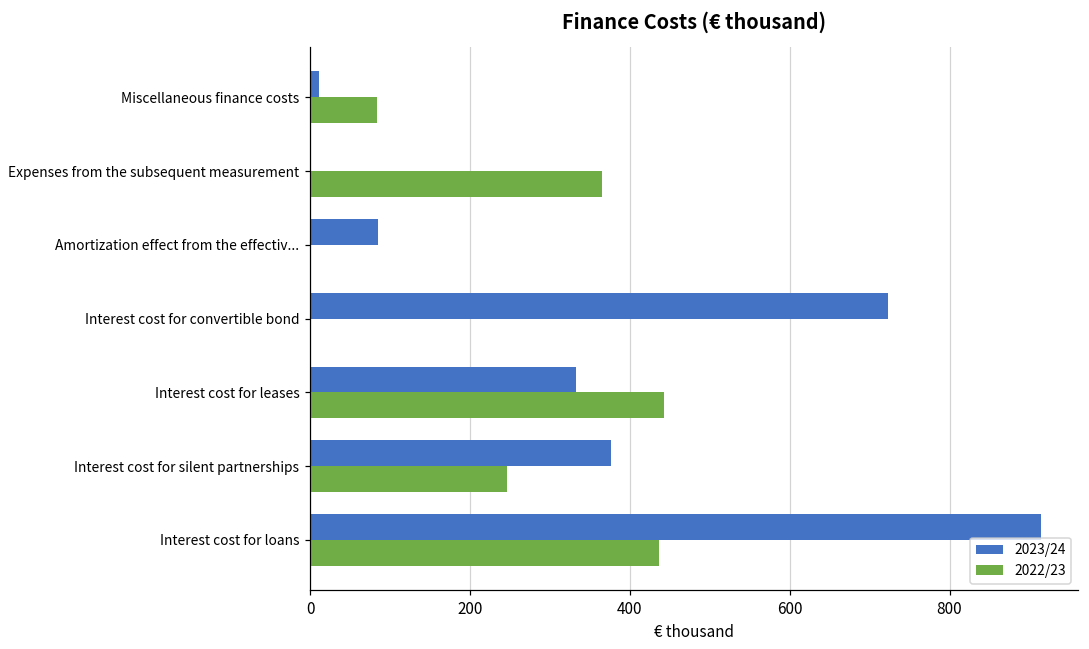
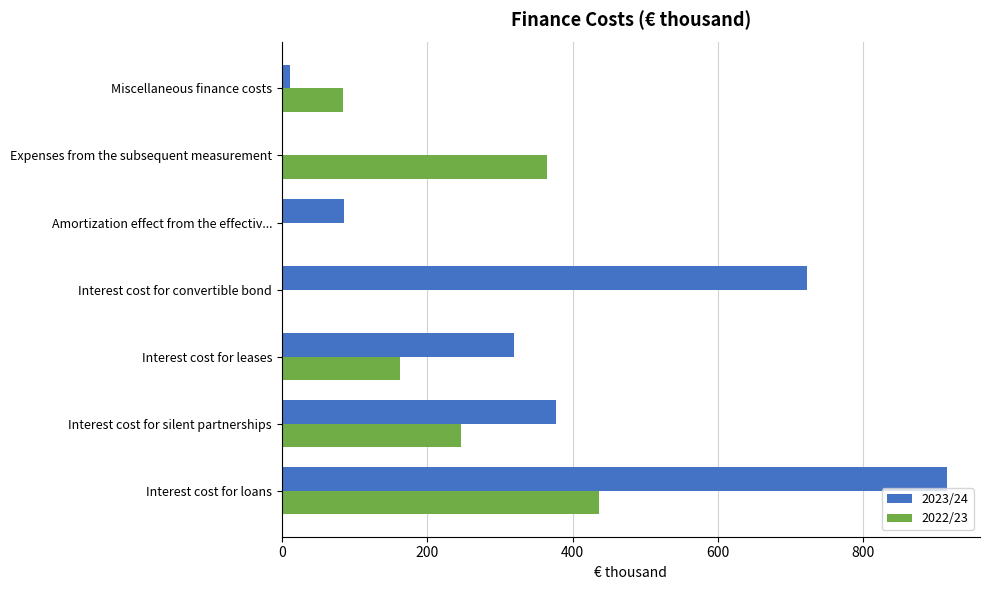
2023/24, Interest cost for leases: 330 -> 320
2022/23, Interest cost for leases: 440 -> 160
